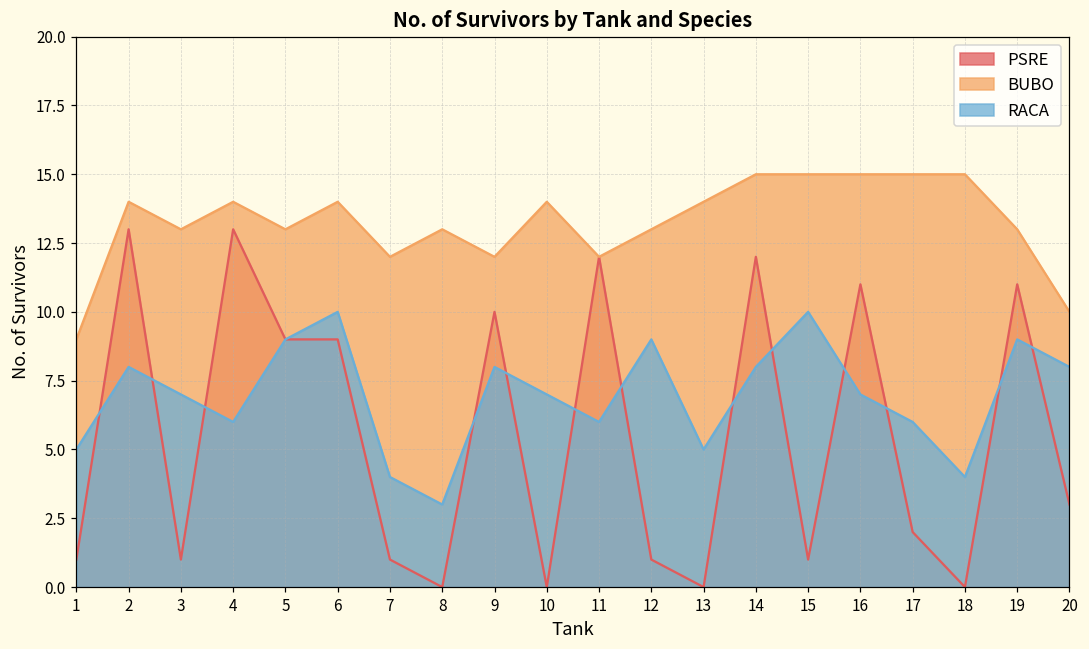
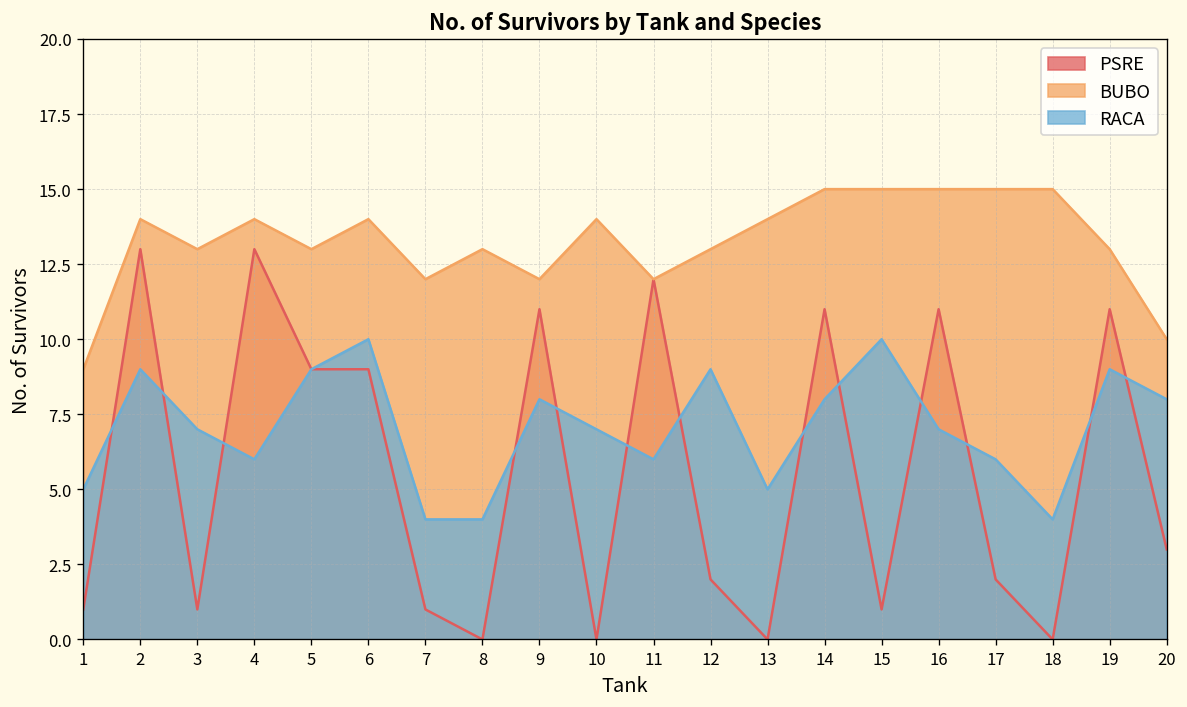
RACA, 2: 8 -> 9
RACA, 8: 3 -> 4
PSRE, 9: 10 -> 11
PSRE, 12: 1 -> 2
PSRE, 14: 12 -> 11
